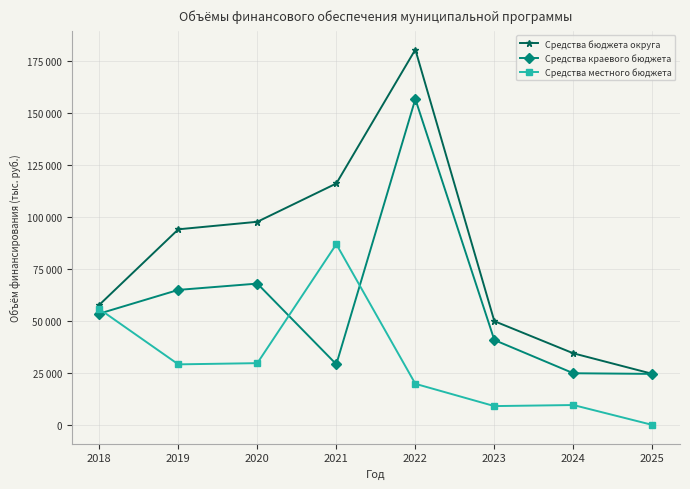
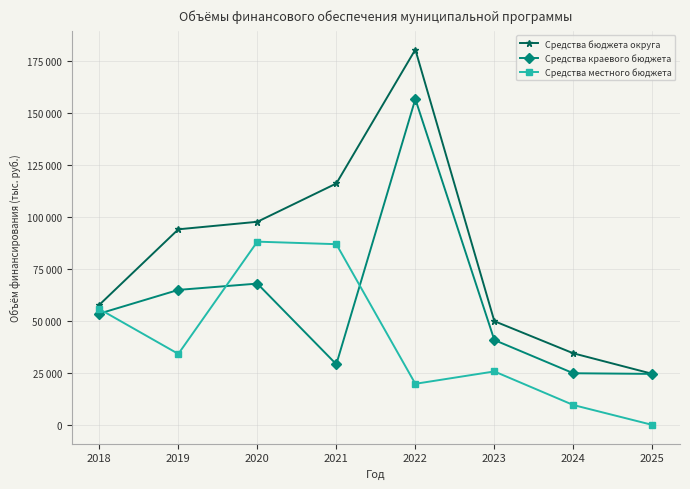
Средства местного бюджета, 2019: 29000 -> 34000
Средства местного бюджета, 2020: 30000 -> 88000
Средства местного бюджета, 2023: 9000 -> 26000
